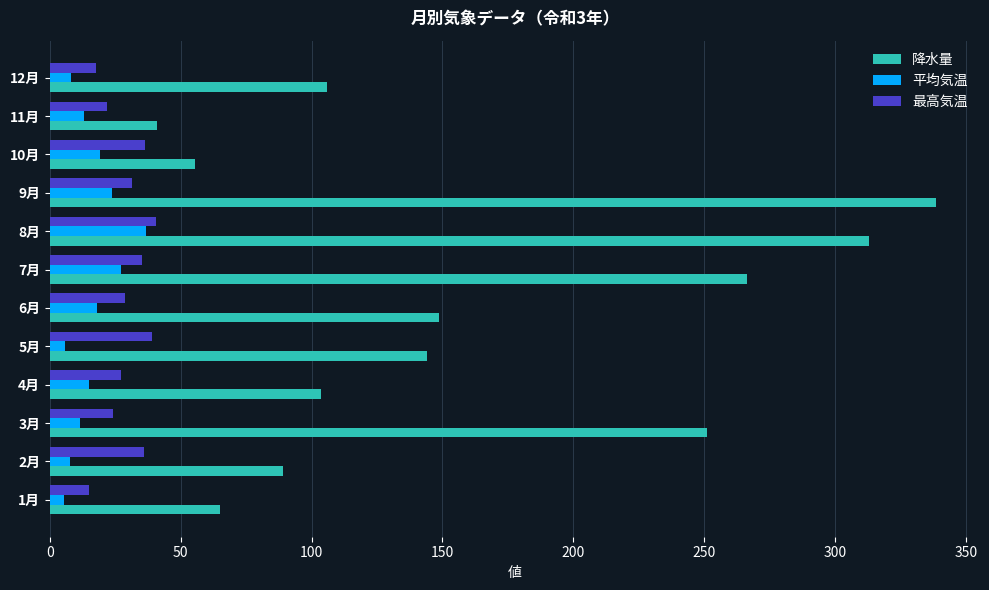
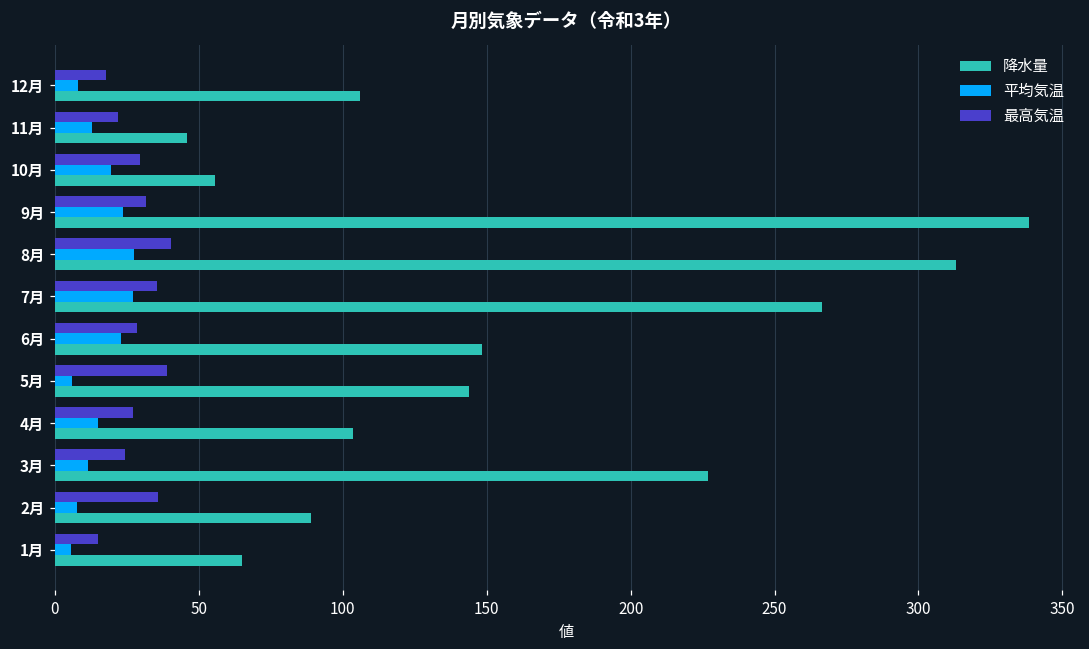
降水量, 11月: 41 -> 46
最高気温, 10月: 36 -> 30
平均気温, 8月: 37 -> 27
平均気温, 6月: 18 -> 23
降水量, 3月: 251 -> 227
